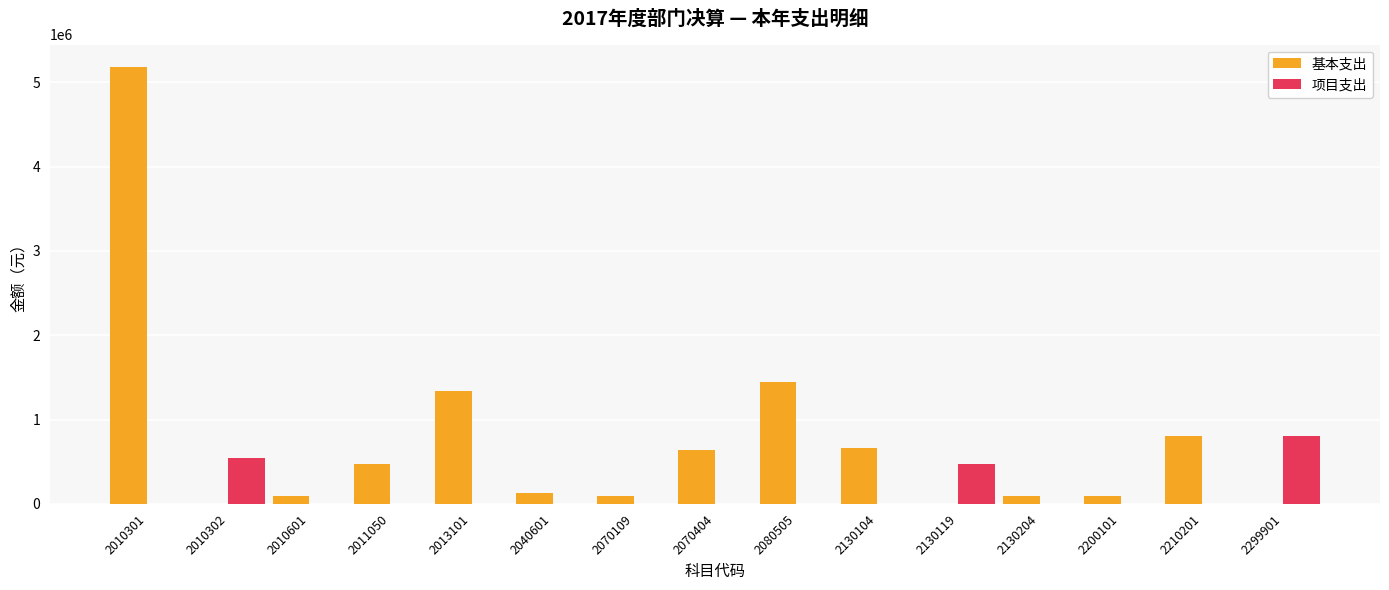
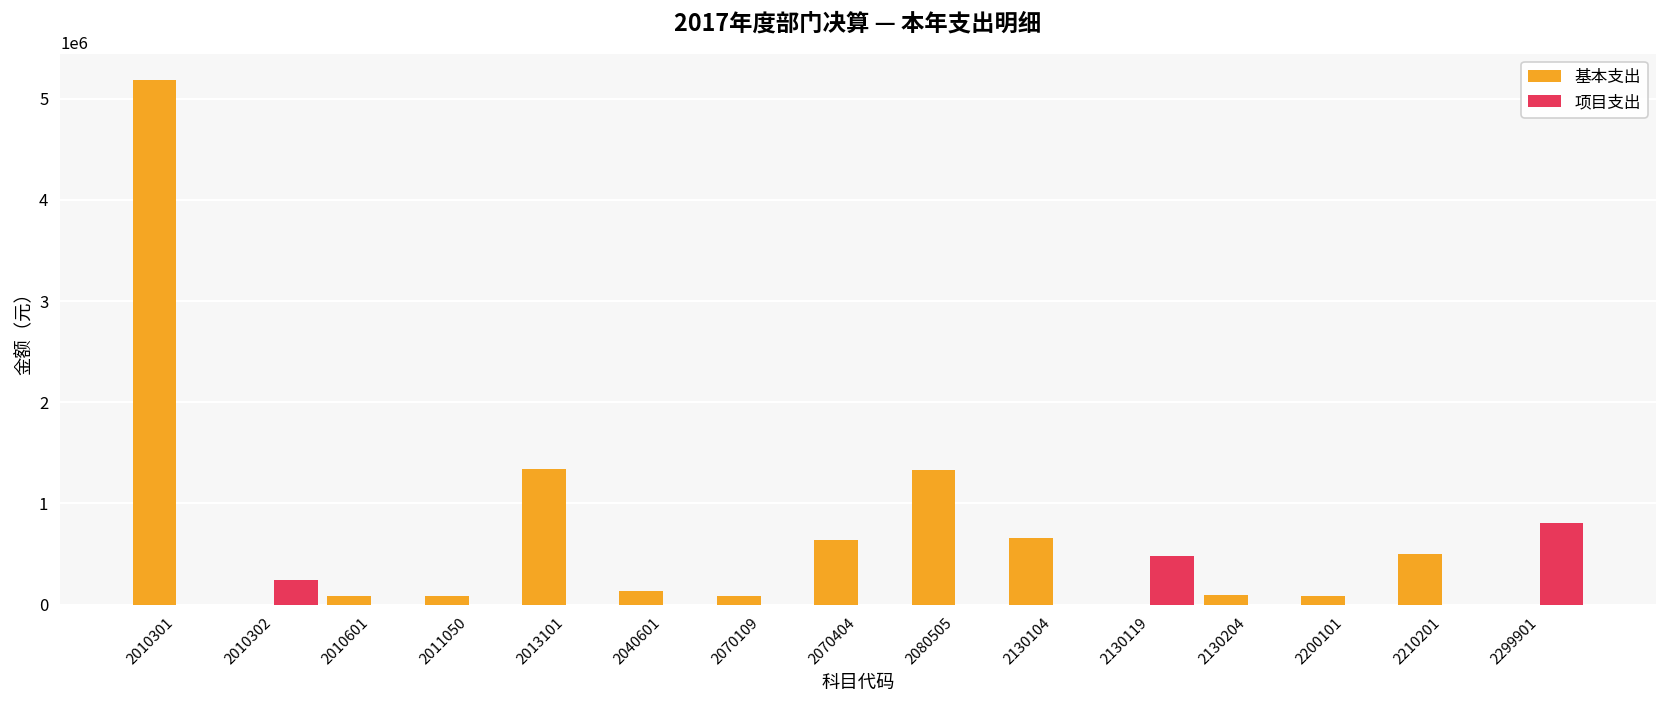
项目支出, 2010302: 500000 -> 200000
基本支出, 2011050: 500000 -> 100000
基本支出, 2080505: 1400000 -> 1300000
基本支出, 2210201: 800000 -> 500000
